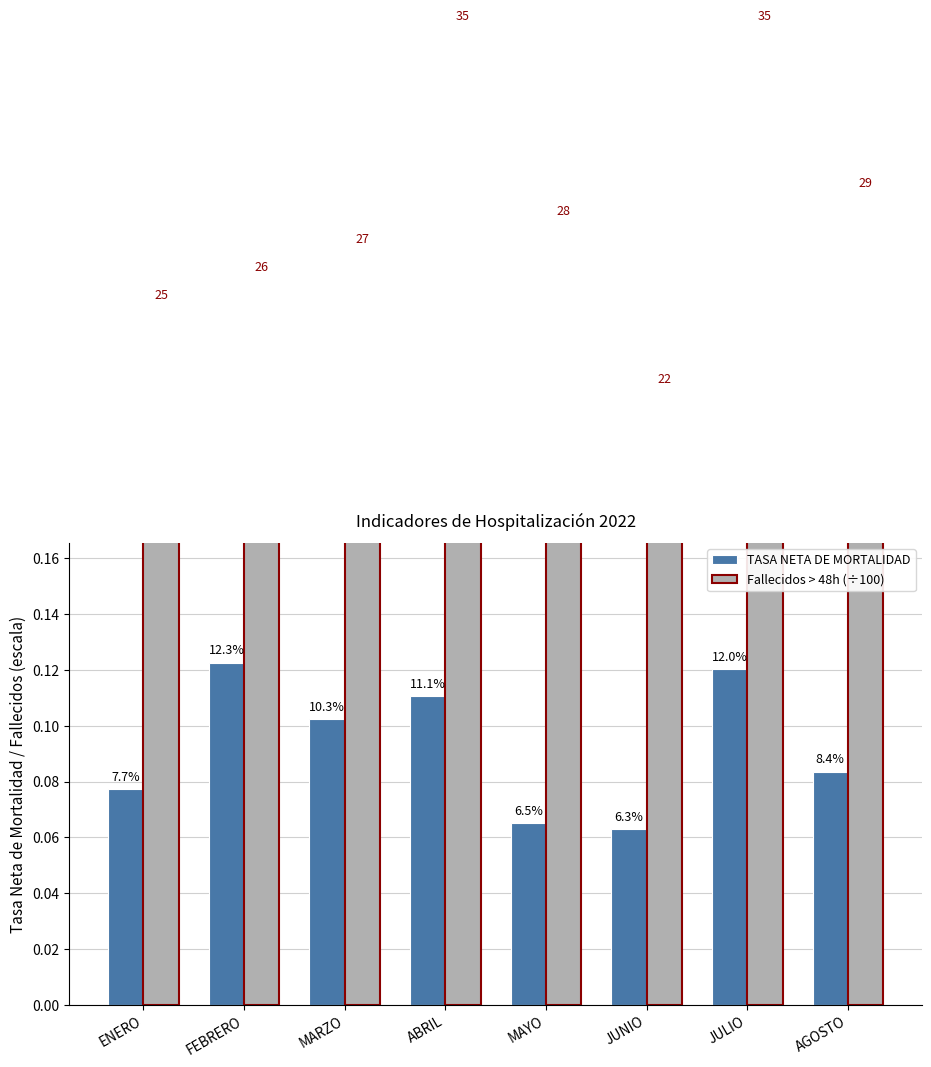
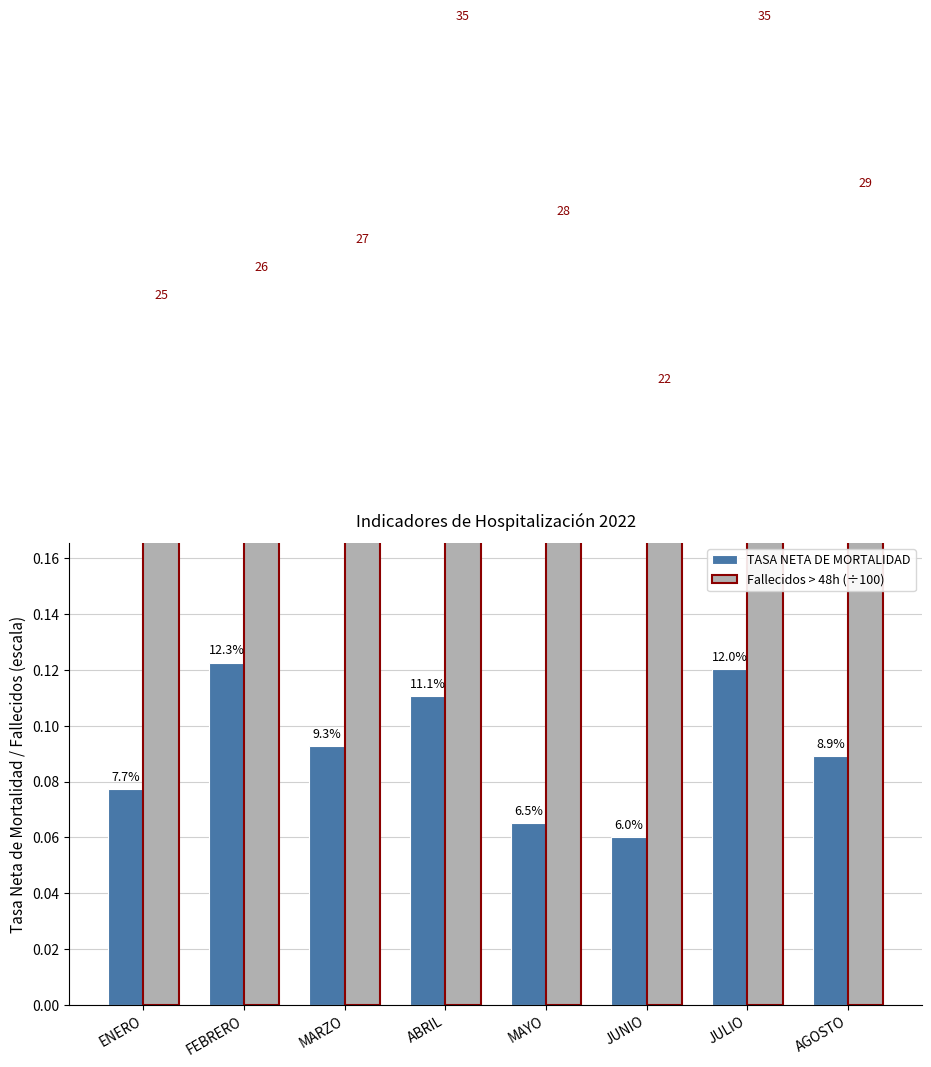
TASA NETA DE MORTALIDAD, MARZO: 10.3% -> 9.3%
TASA NETA DE MORTALIDAD, JUNIO: 6.3% -> 6.0%
TASA NETA DE MORTALIDAD, AGOSTO: 8.4% -> 8.9%
